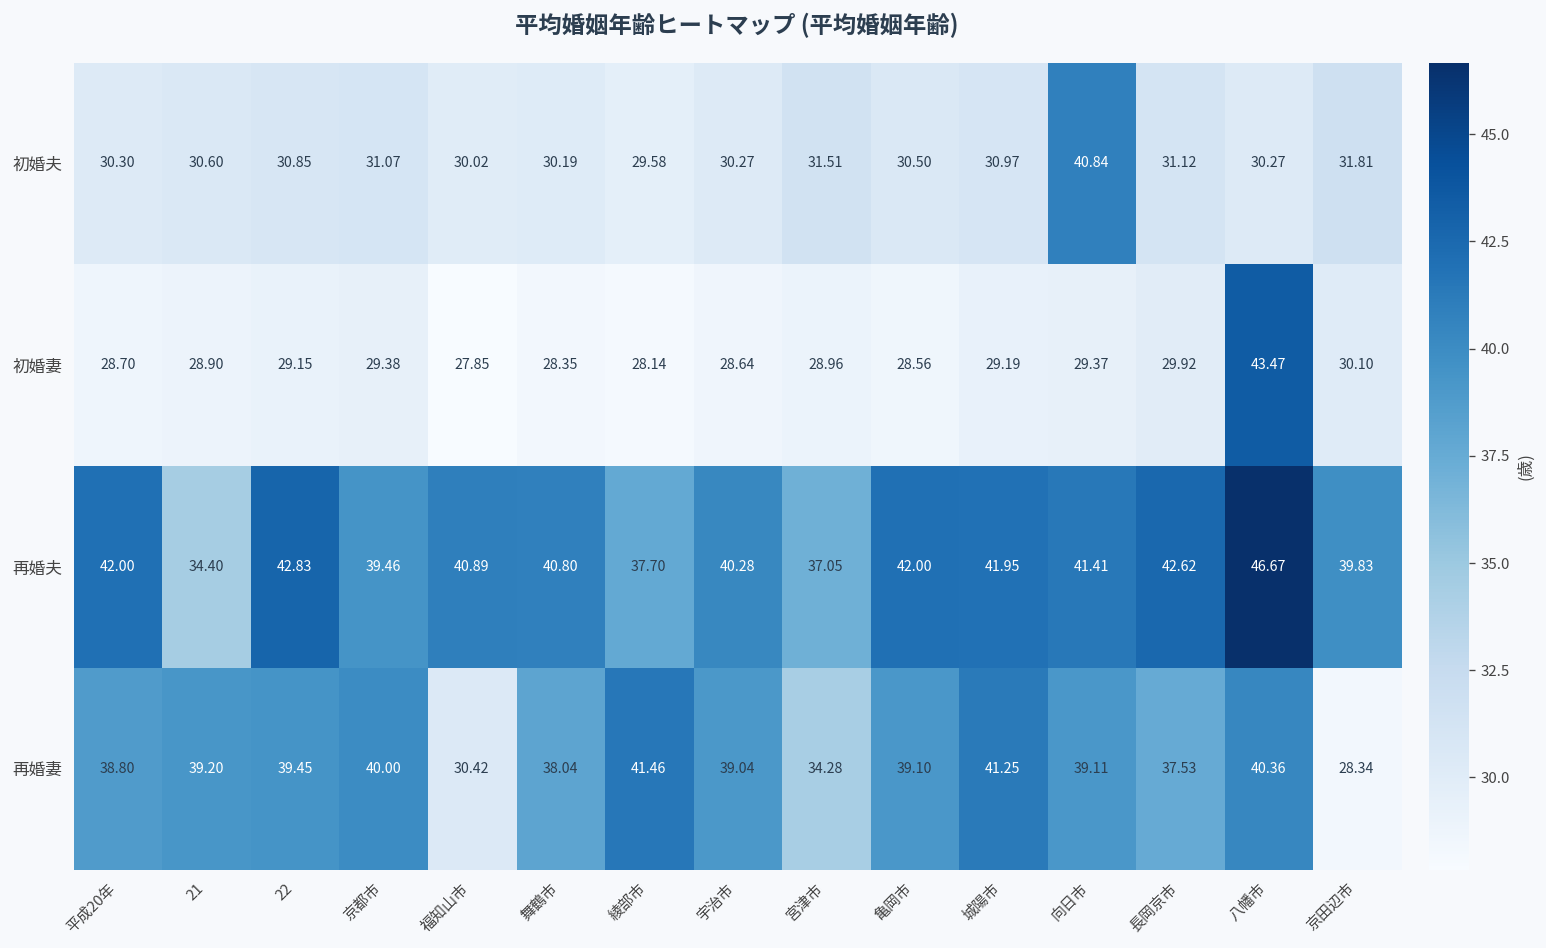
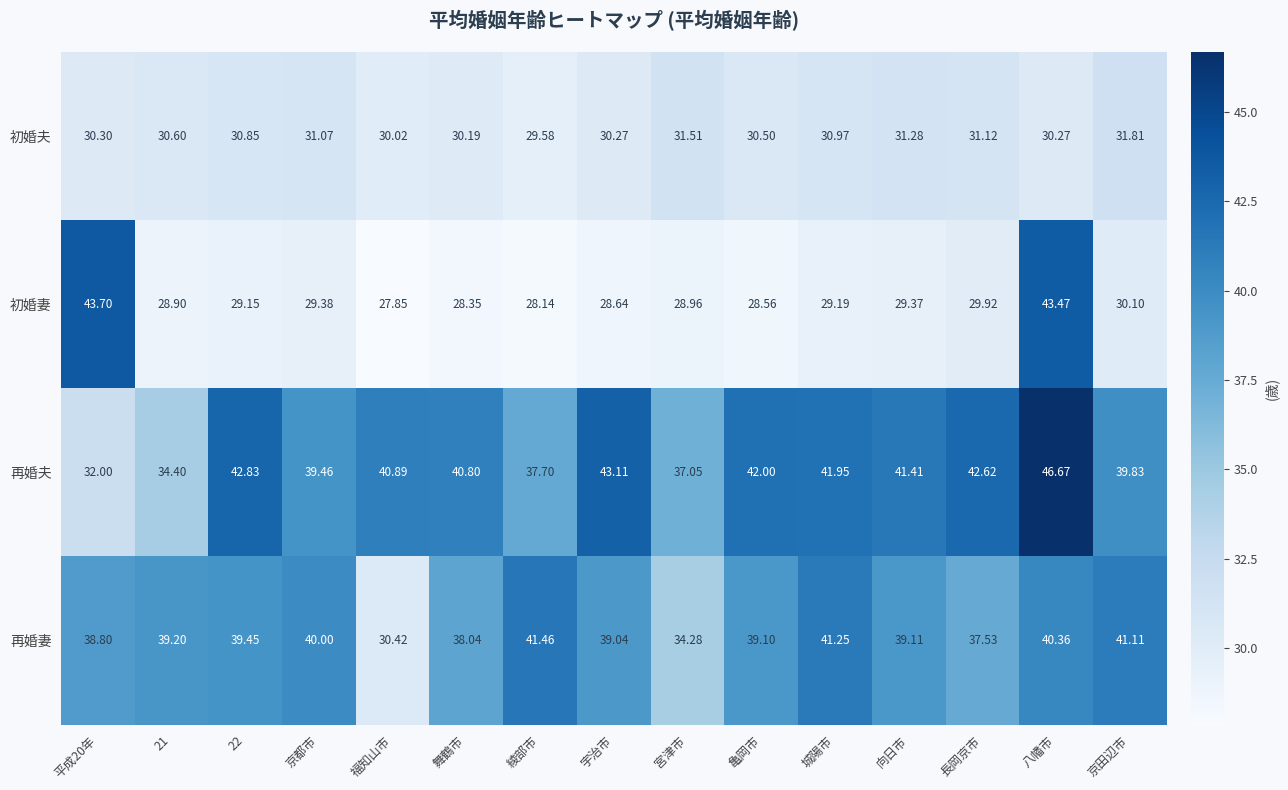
初婚夫, 向日市: 40.84 -> 31.28
初婚妻, 平成20年: 28.70 -> 43.70
再婚夫, 平成20年: 42.00 -> 32.00
再婚夫, 宇治市: 40.28 -> 43.11
再婚妻, 京田辺市: 28.34 -> 41.11
